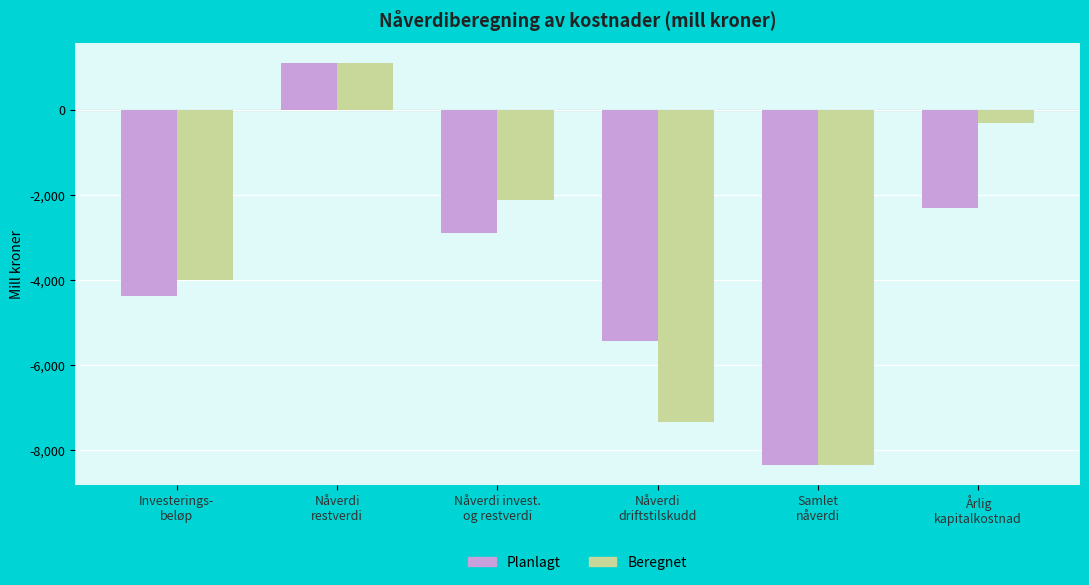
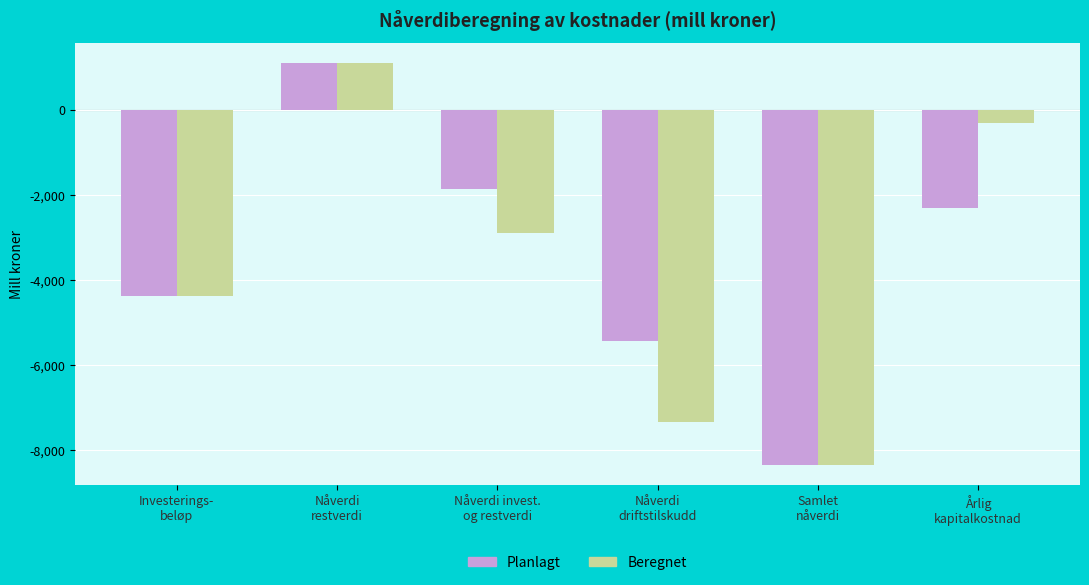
Beregnet, Investerings- beløp: -4,000 -> -4,400
Planlagt, Nåverdi invest. og restverdi: -2,900 -> -1,900
Beregnet, Nåverdi invest. og restverdi: -2,100 -> -2,900
